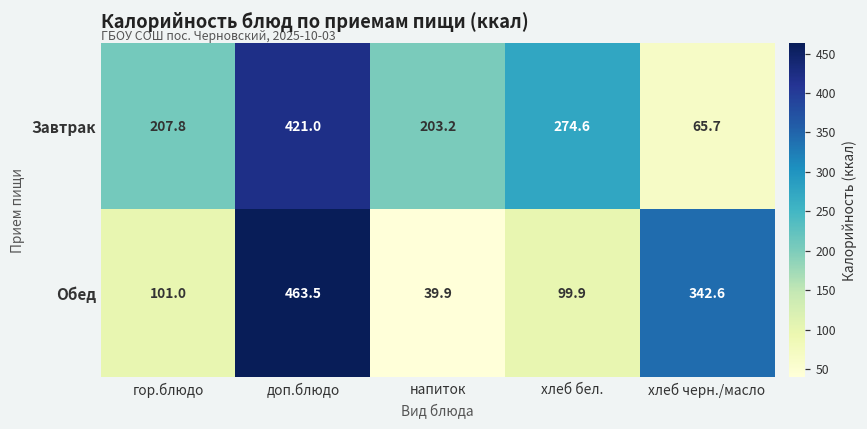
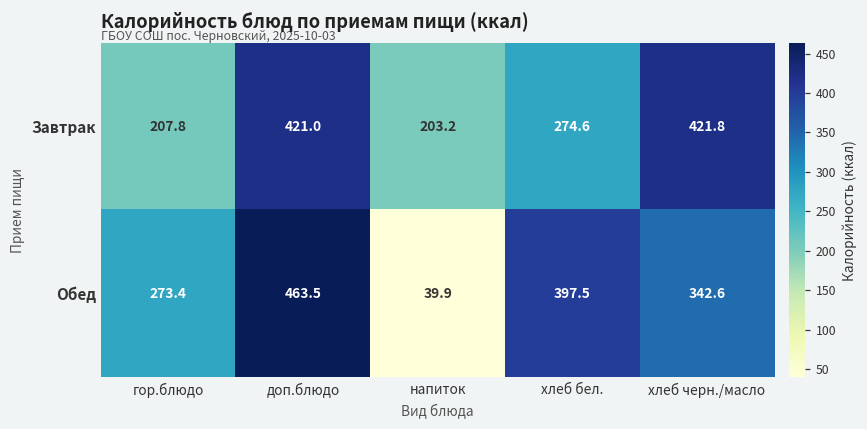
Завтрак, хлеб черн./масло: 65.7 -> 421.8
Обед, гор.блюдо: 101.0 -> 273.4
Обед, хлеб бел.: 99.9 -> 397.5
